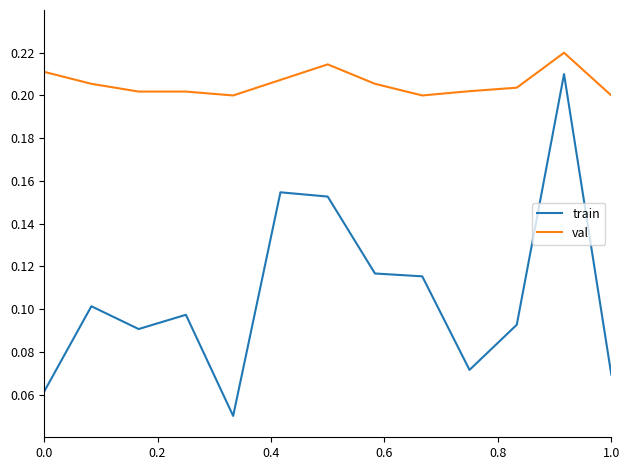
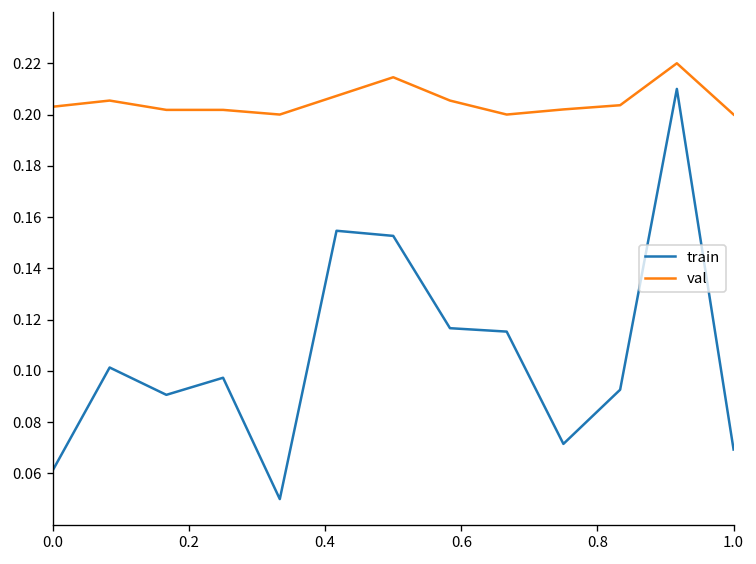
val, 0.0: 0.211 -> 0.203
